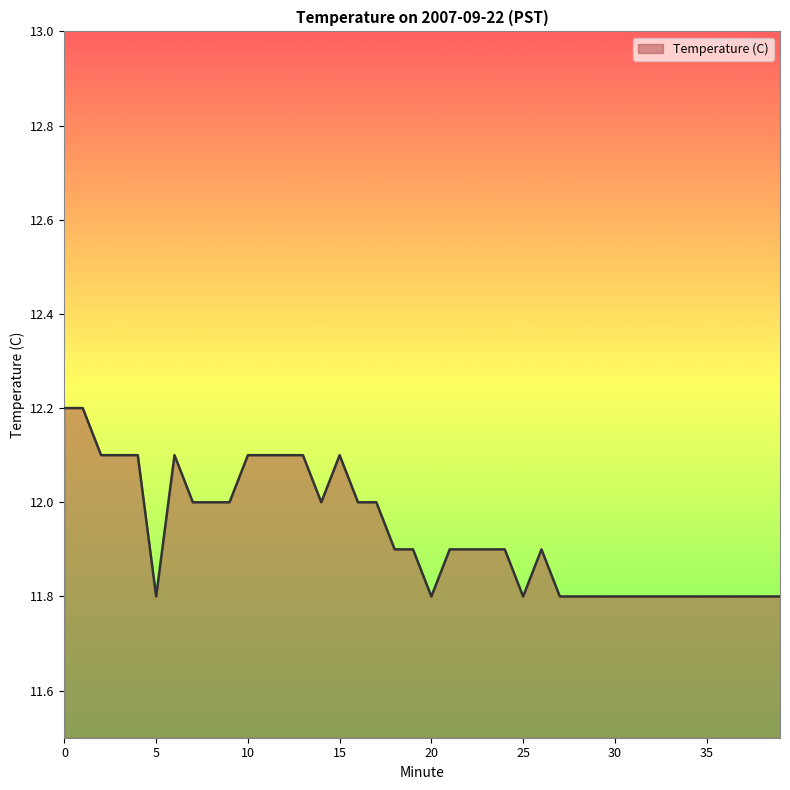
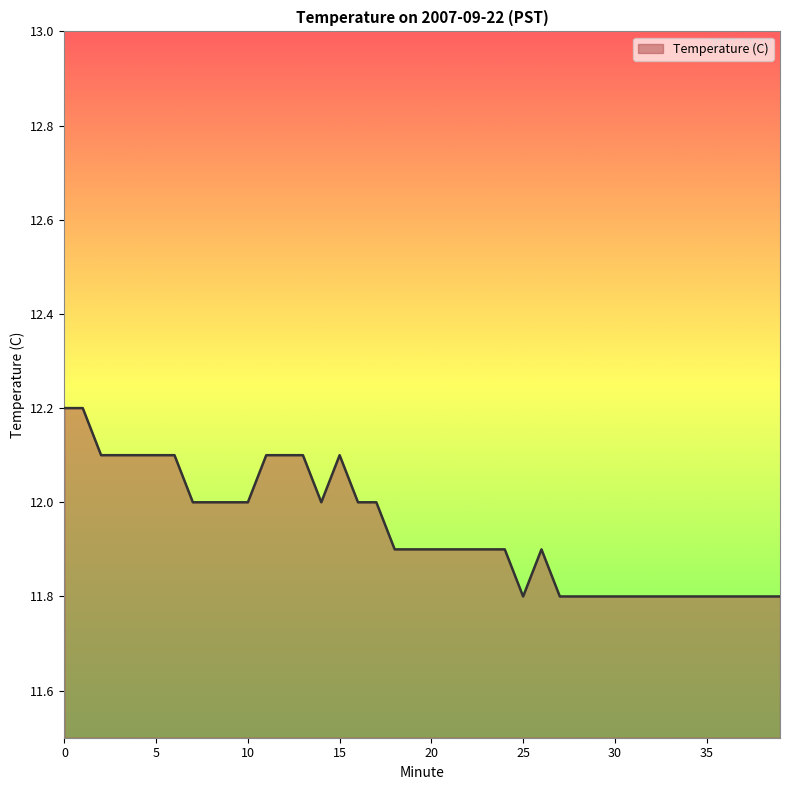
5: 11.8 -> 12.1
10: 12.1 -> 12.0
20: 11.8 -> 11.9
